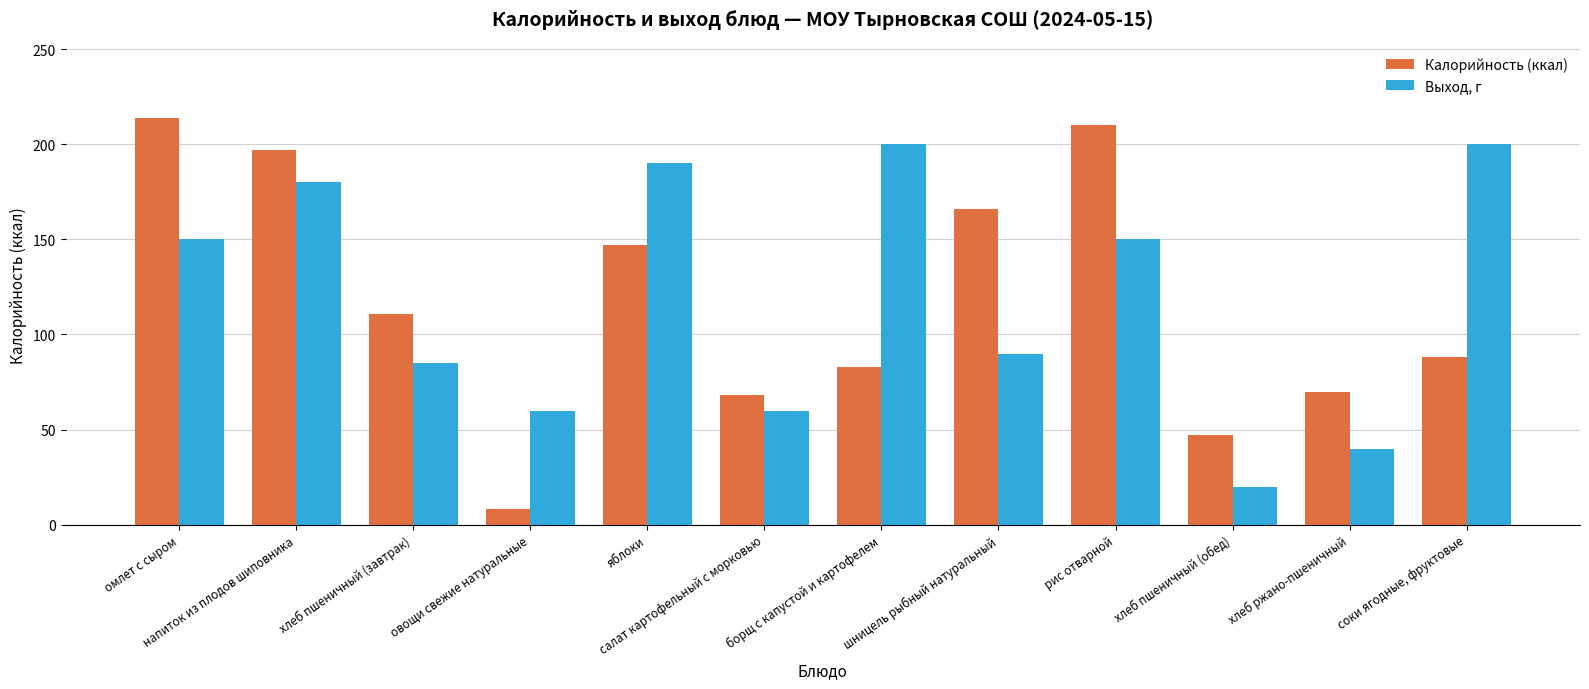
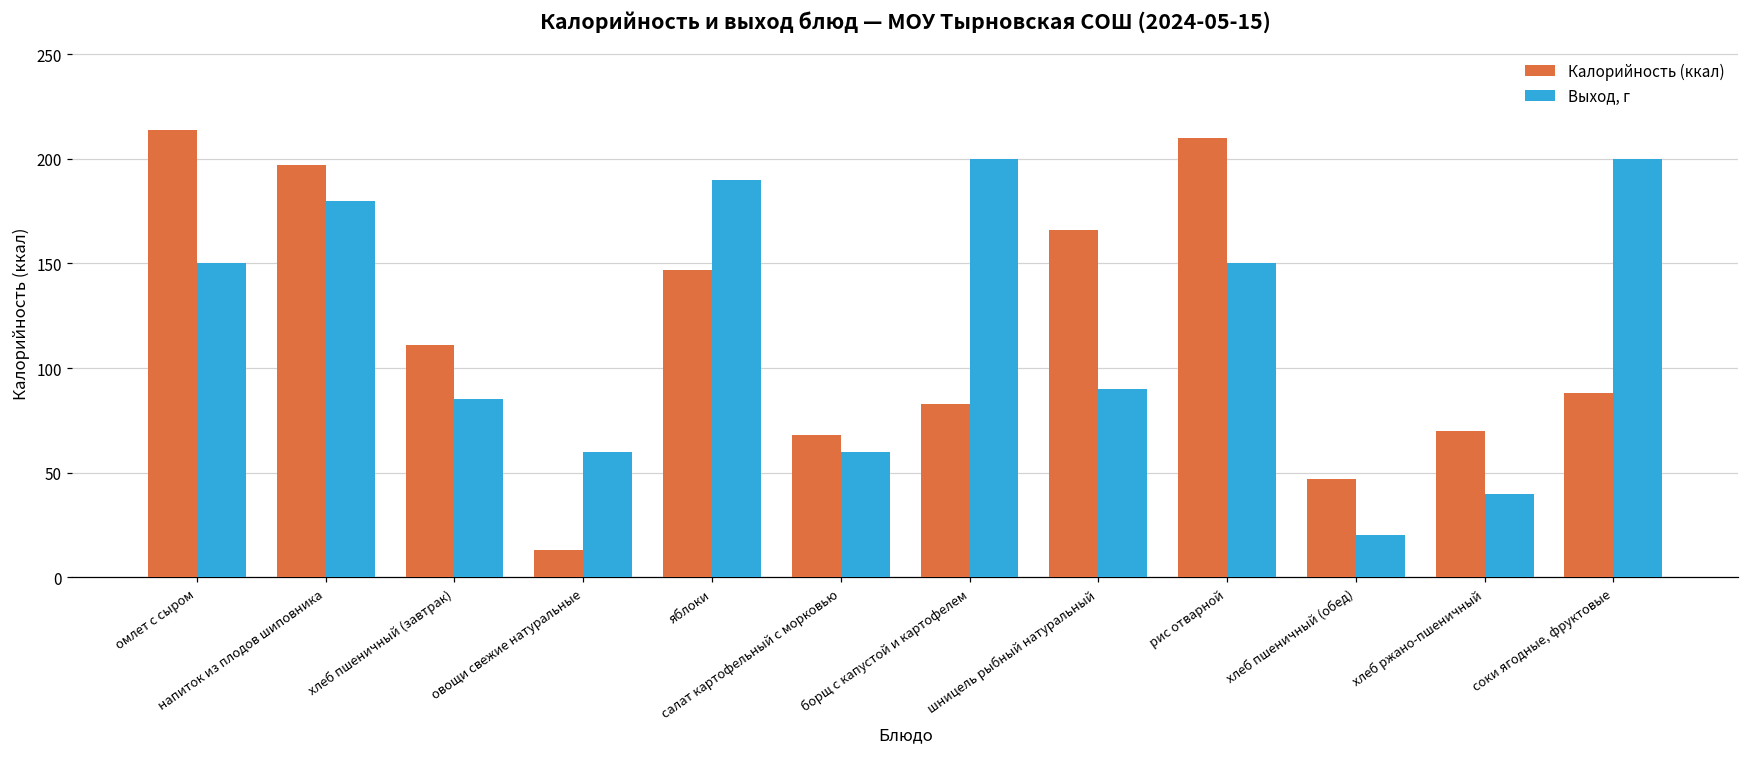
Калорийность (ккал), овощи свежие натуральные: 8 -> 13
